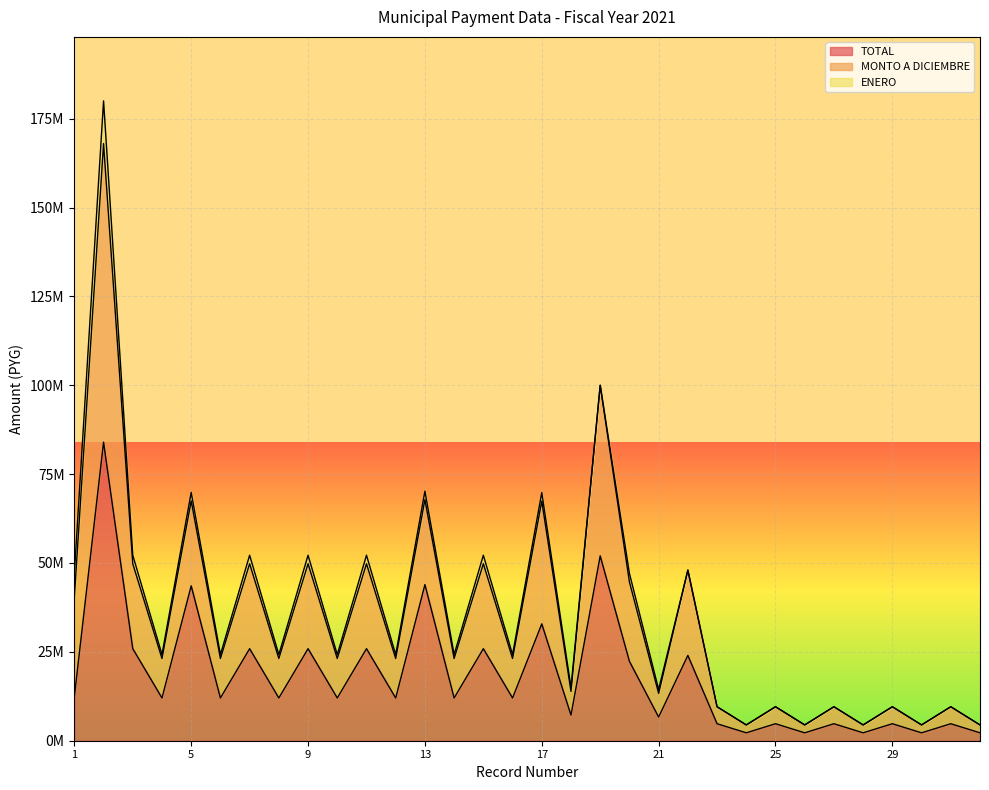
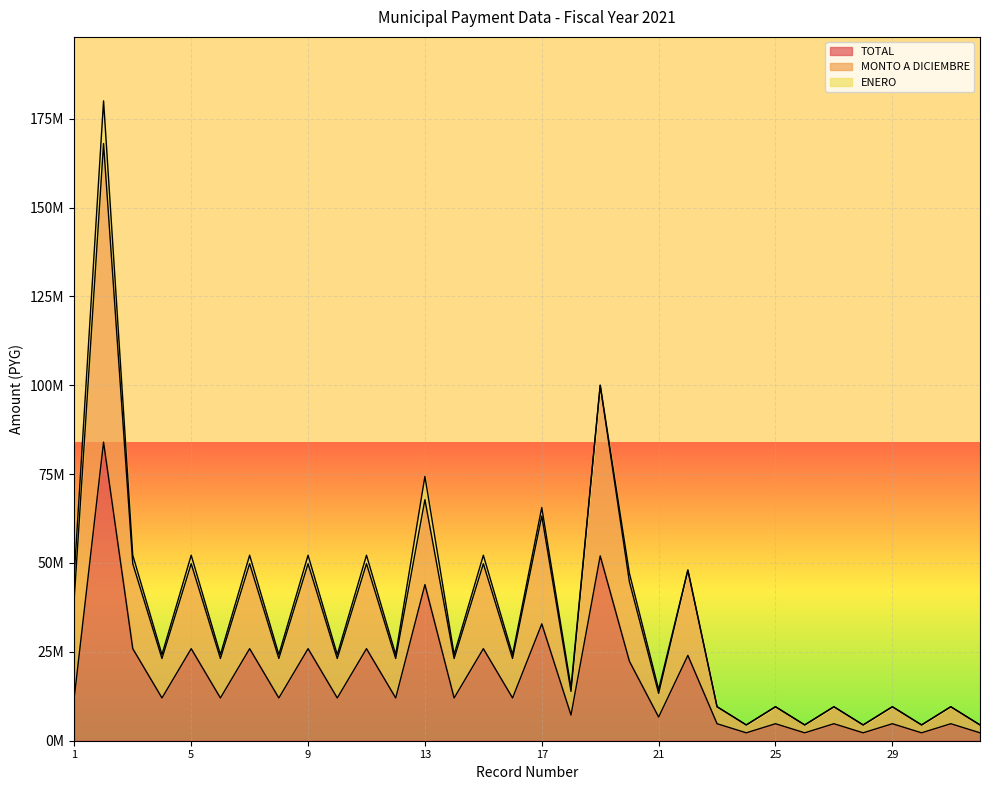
TOTAL, 5: 44000000 -> 26000000
ENERO, 13: 2000000 -> 7000000
MONTO A DICIEMBRE, 17: 35000000 -> 30000000
